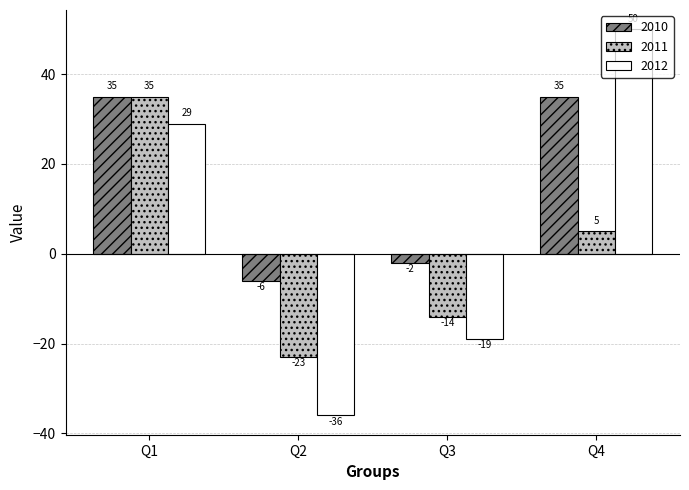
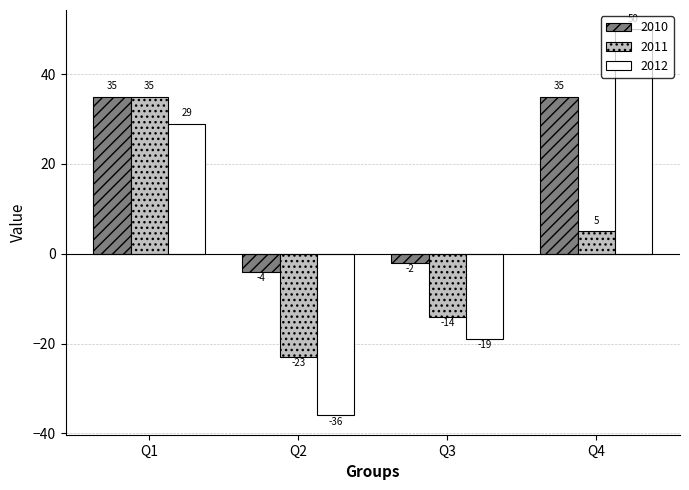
2010, Q2: -6 -> -4
